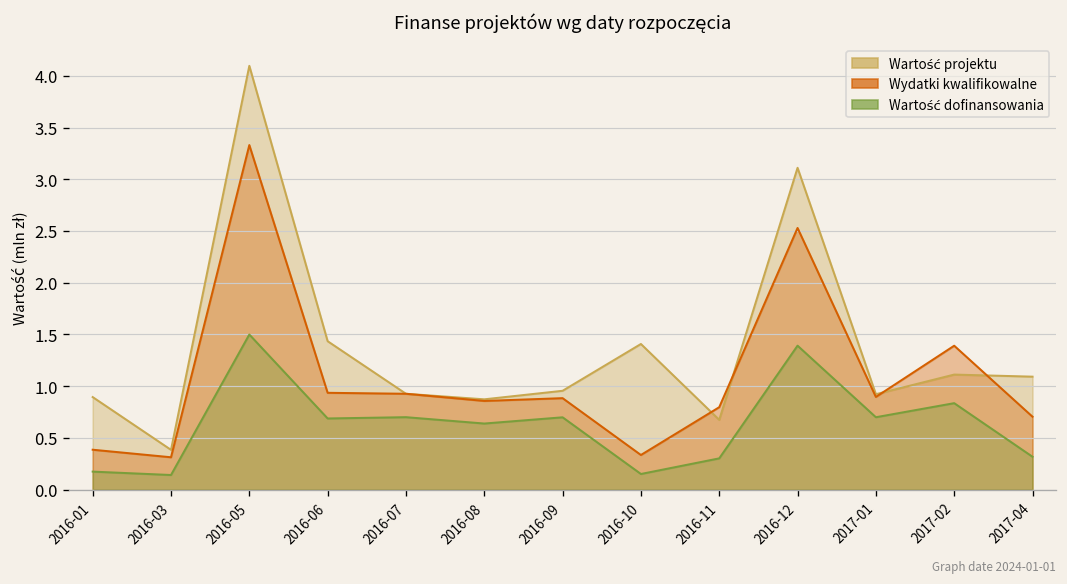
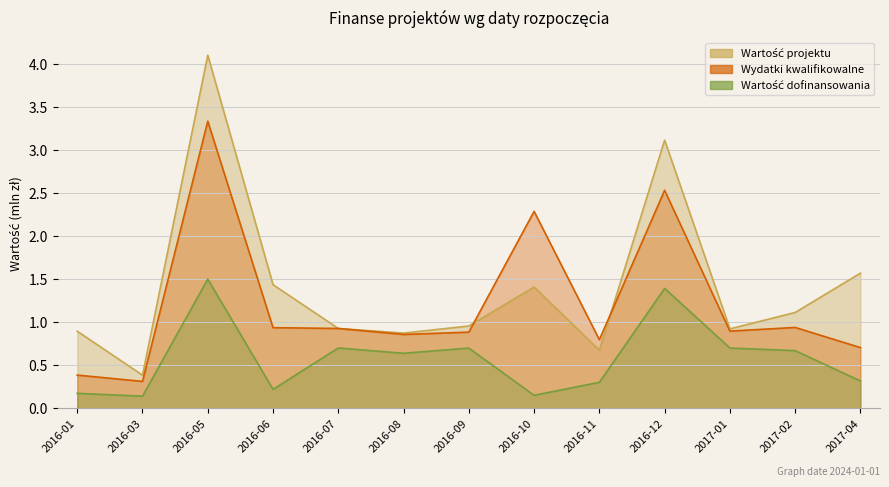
Wartość dofinansowania, 2016-06: 0.7 -> 0.2
Wydatki kwalifikowalne, 2016-10: 0.3 -> 2.3
Wydatki kwalifikowalne, 2017-02: 1.4 -> 0.9
Wartość dofinansowania, 2017-02: 0.8 -> 0.7
Wartość projektu, 2017-04: 1.1 -> 1.6
